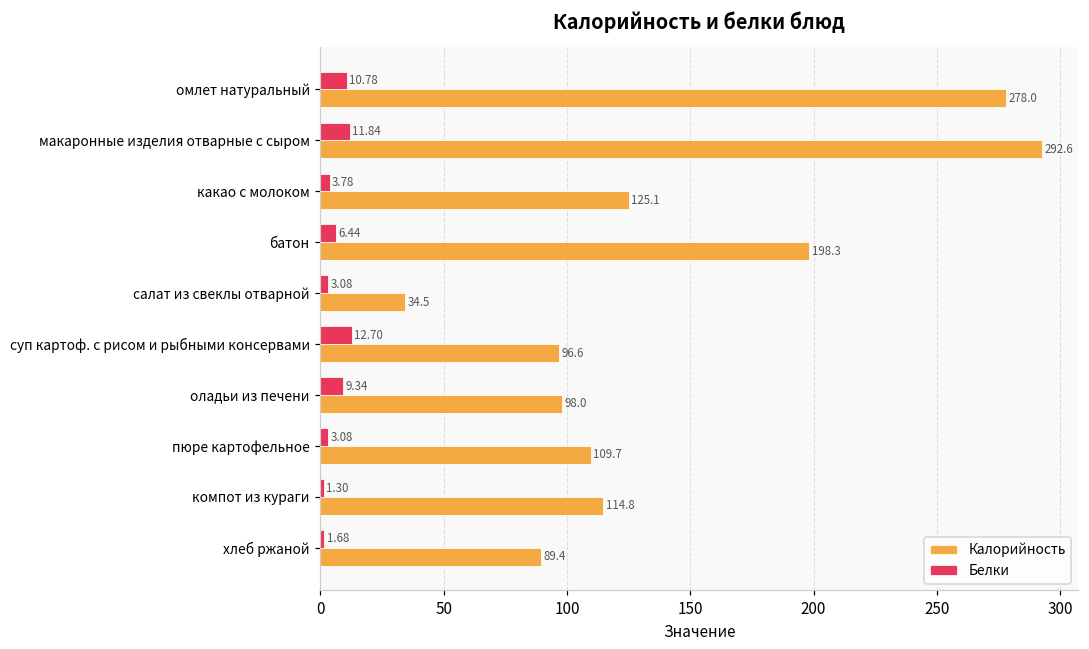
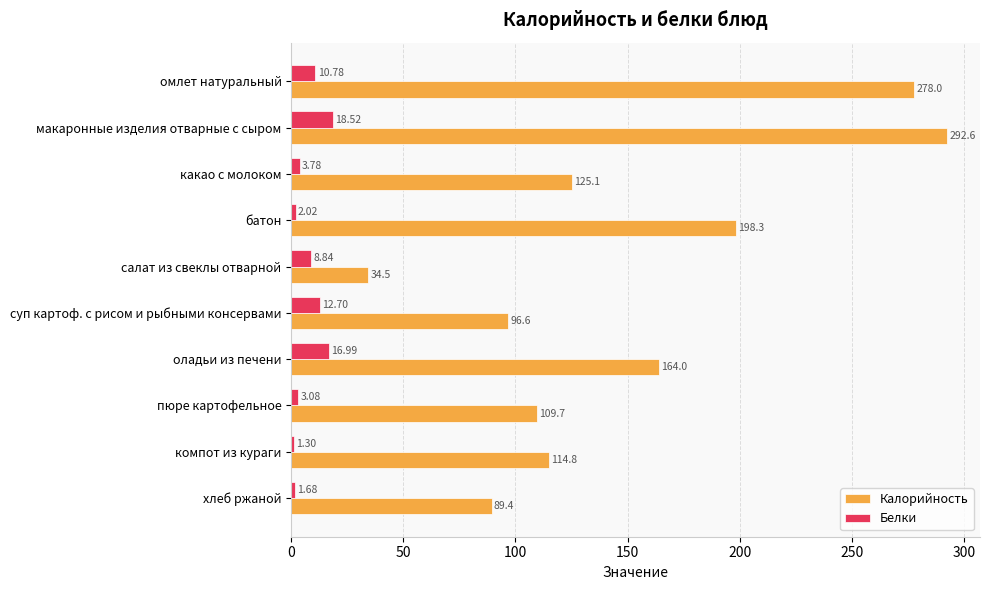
Белки, макаронные изделия отварные с сыром: 11.84 -> 18.52
Белки, батон: 6.44 -> 2.02
Белки, салат из свеклы отварной: 3.08 -> 8.84
Белки, оладьи из печени: 9.34 -> 16.99
Калорийность, оладьи из печени: 98.0 -> 164.0
